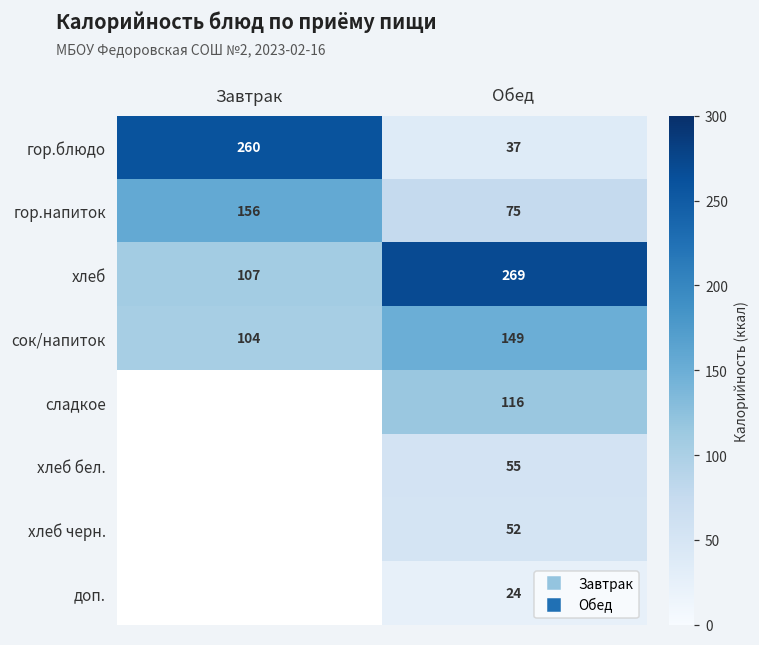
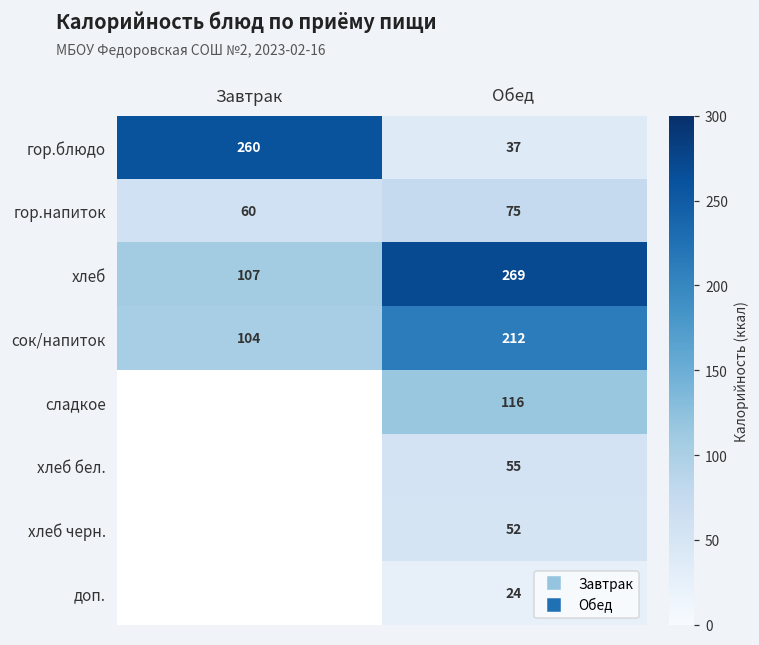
гор.напиток, Завтрак: 156 -> 60
сок/напиток, Обед: 149 -> 212
